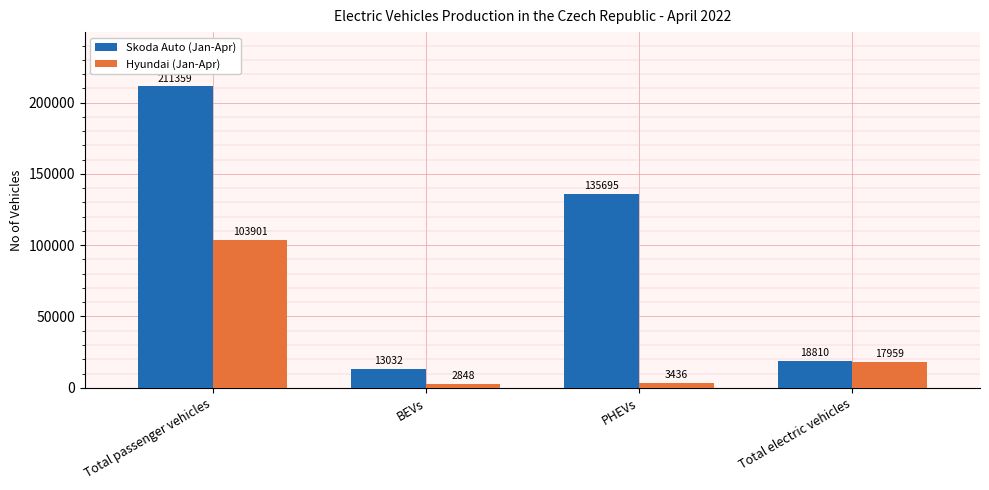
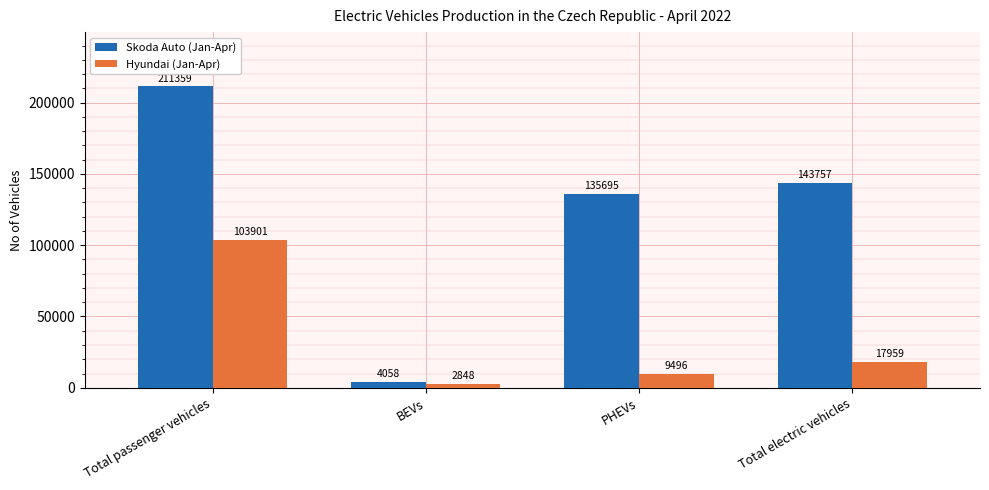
Skoda Auto (Jan-Apr), BEVs: 13032 -> 4058
Hyundai (Jan-Apr), PHEVs: 3436 -> 9496
Skoda Auto (Jan-Apr), Total electric vehicles: 18810 -> 143757
